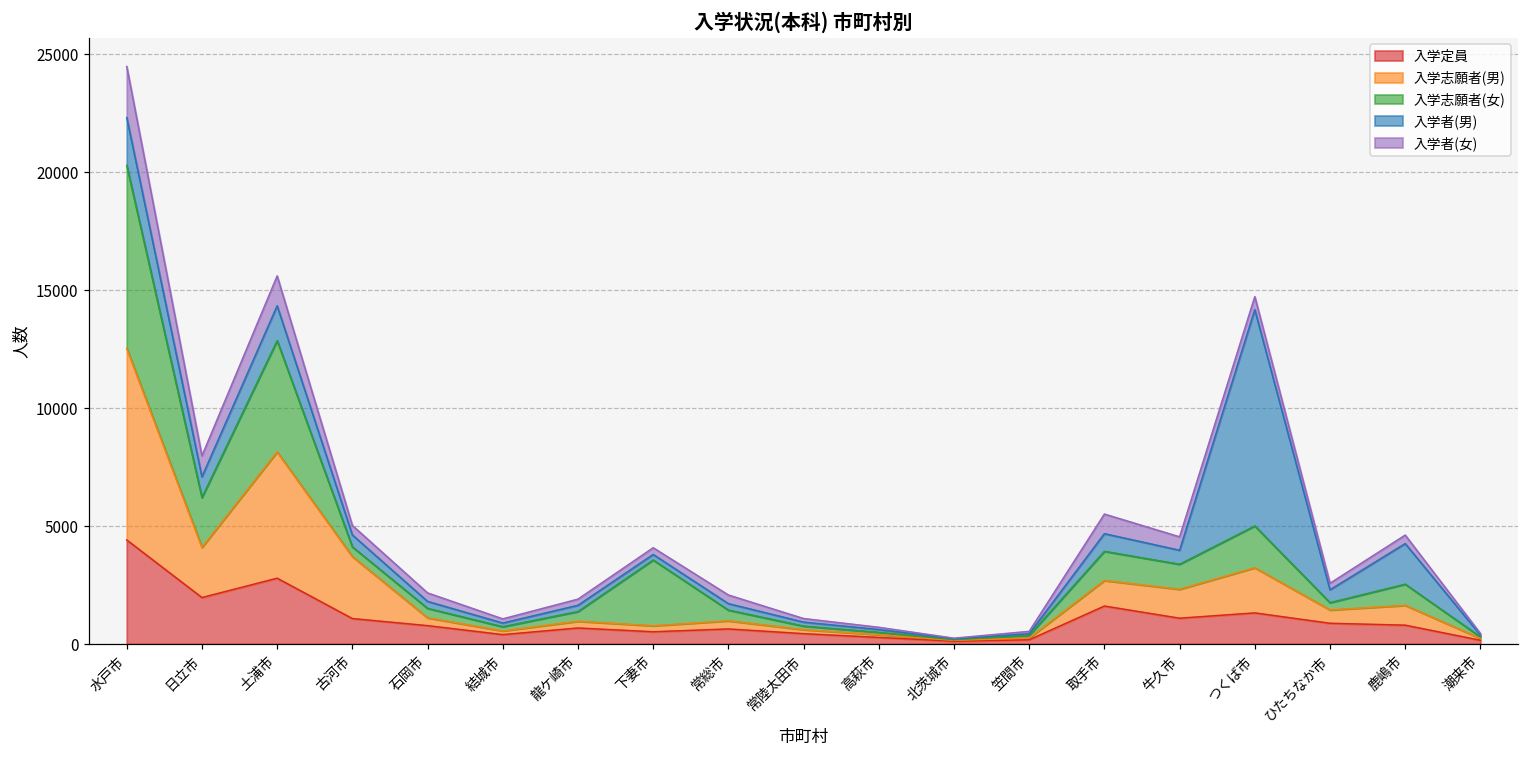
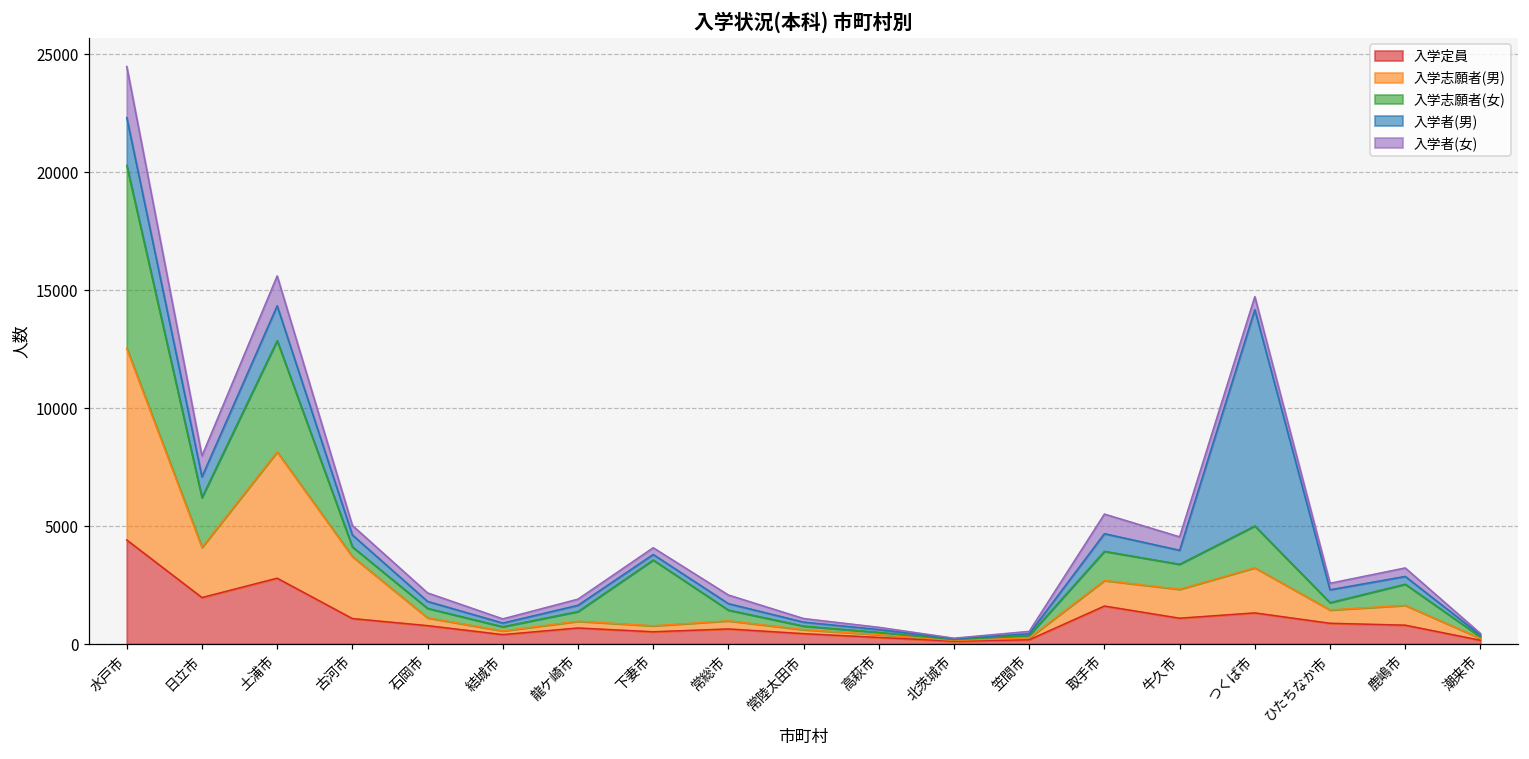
入学者(男), 鹿嶋市: 1700 -> 300
